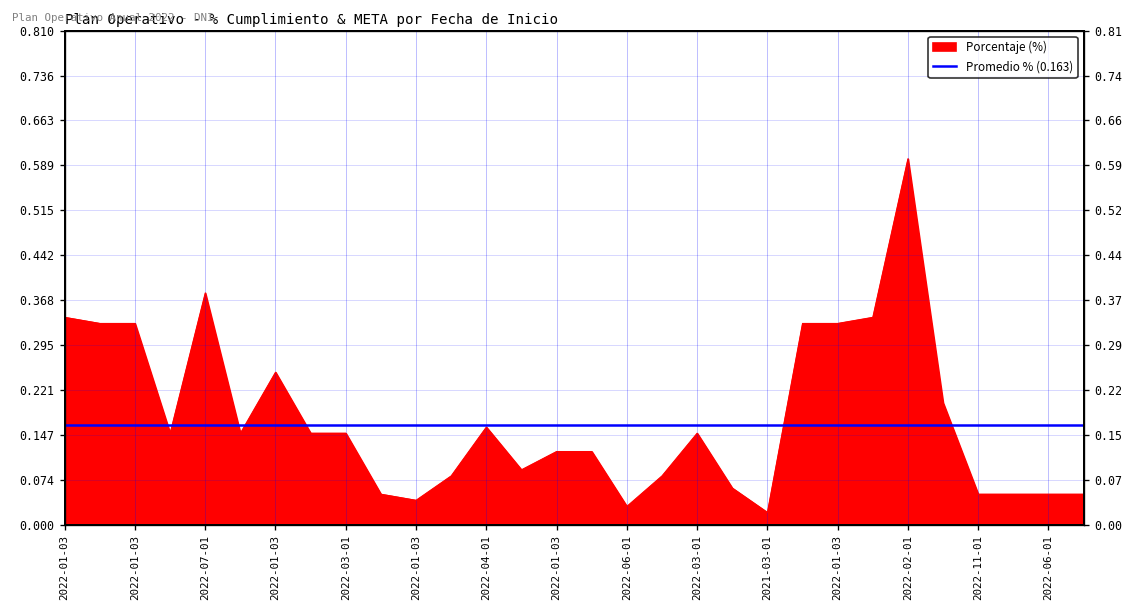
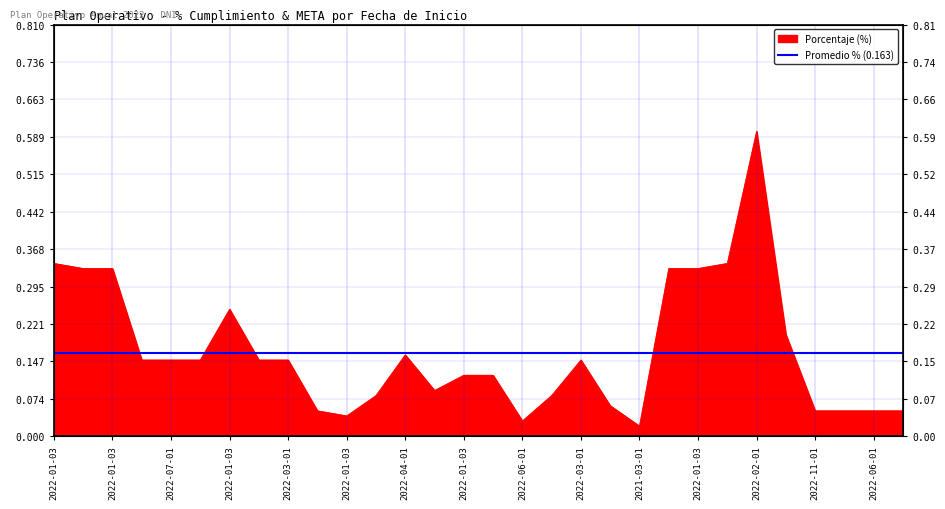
2022-07-01: 0.38 -> 0.15
